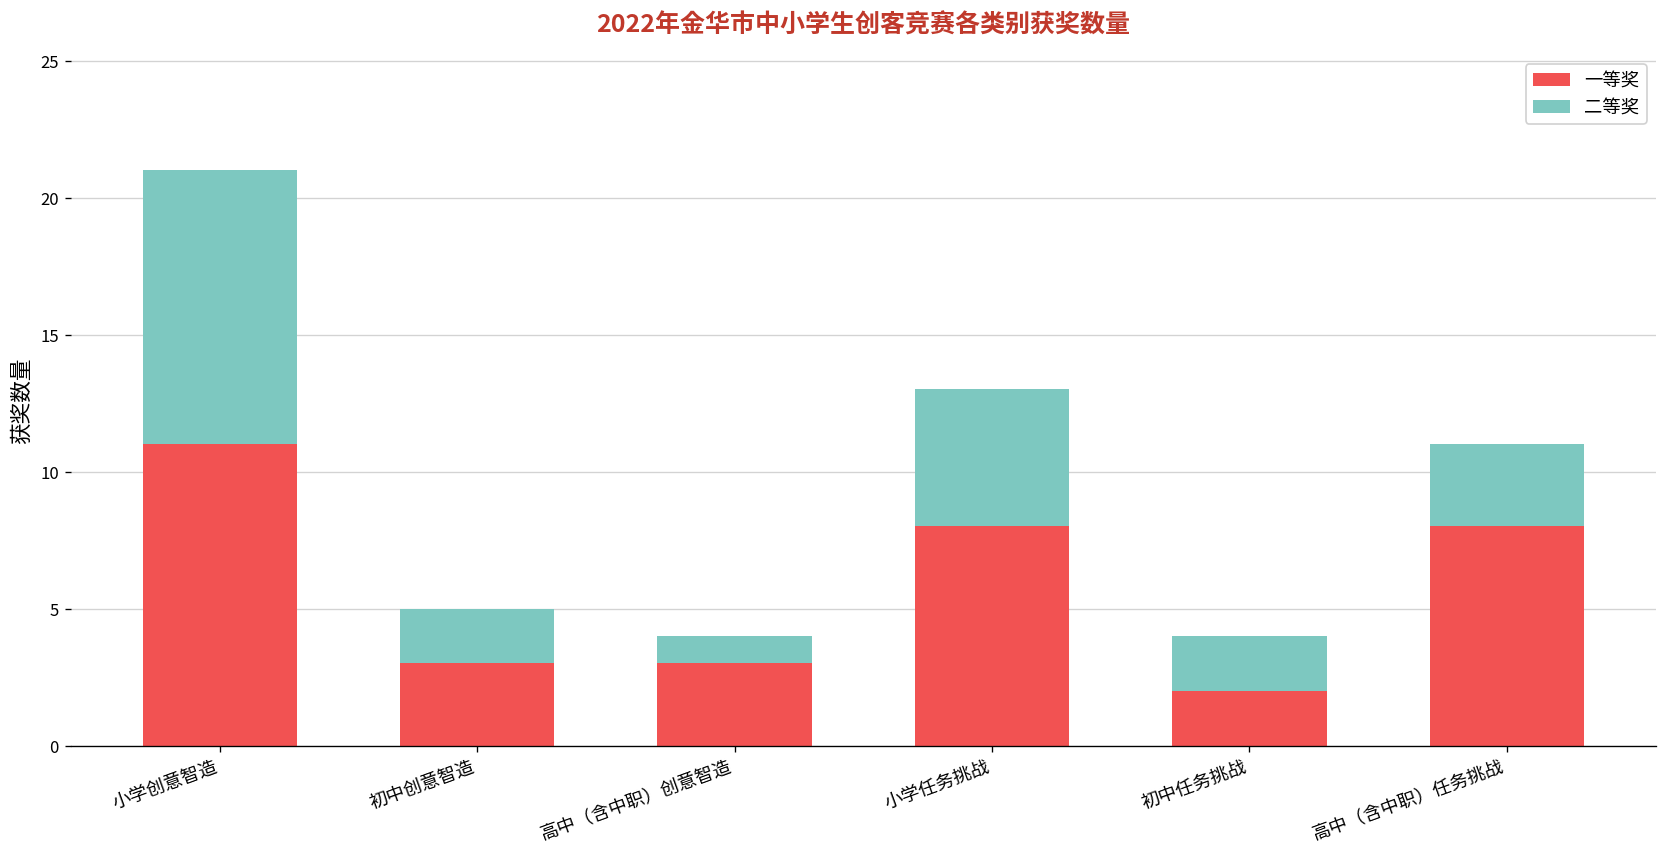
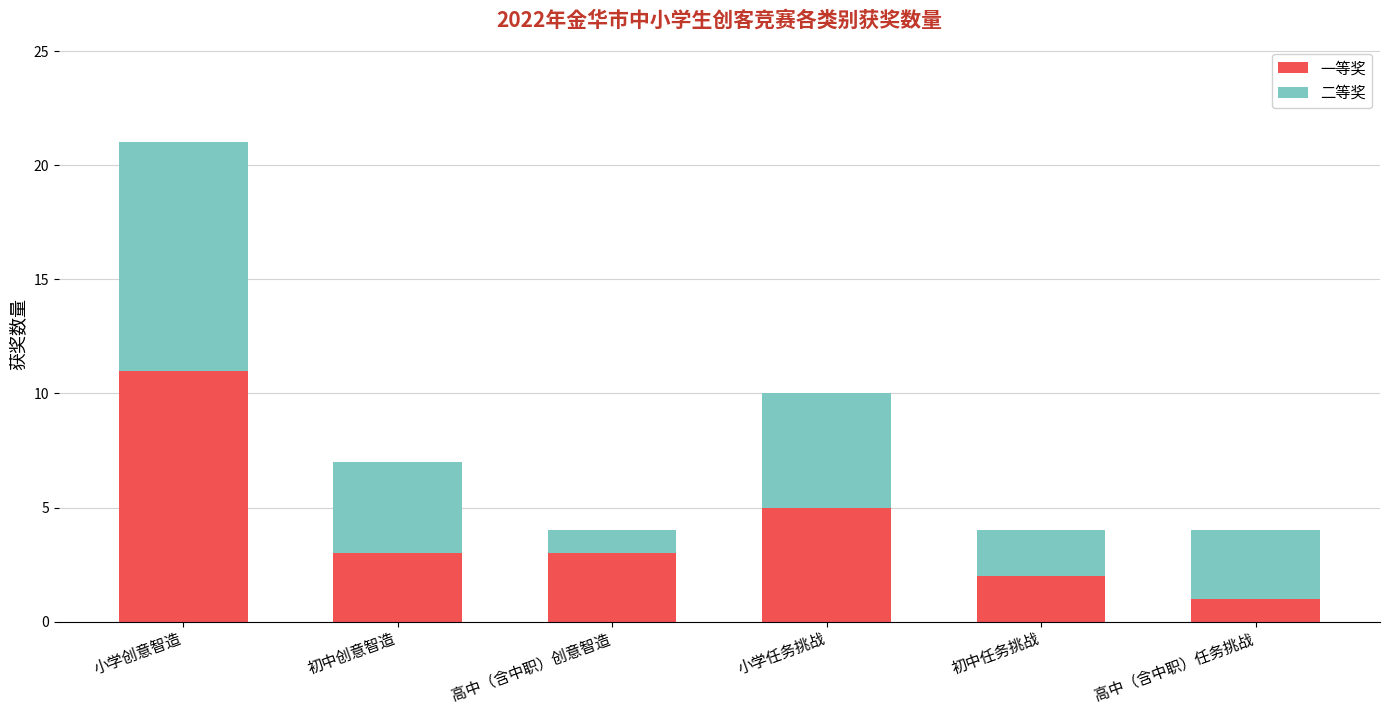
二等奖, 初中创意智造: 2 -> 4
一等奖, 小学任务挑战: 8 -> 5
一等奖, 高中（含中职）任务挑战: 8 -> 1
